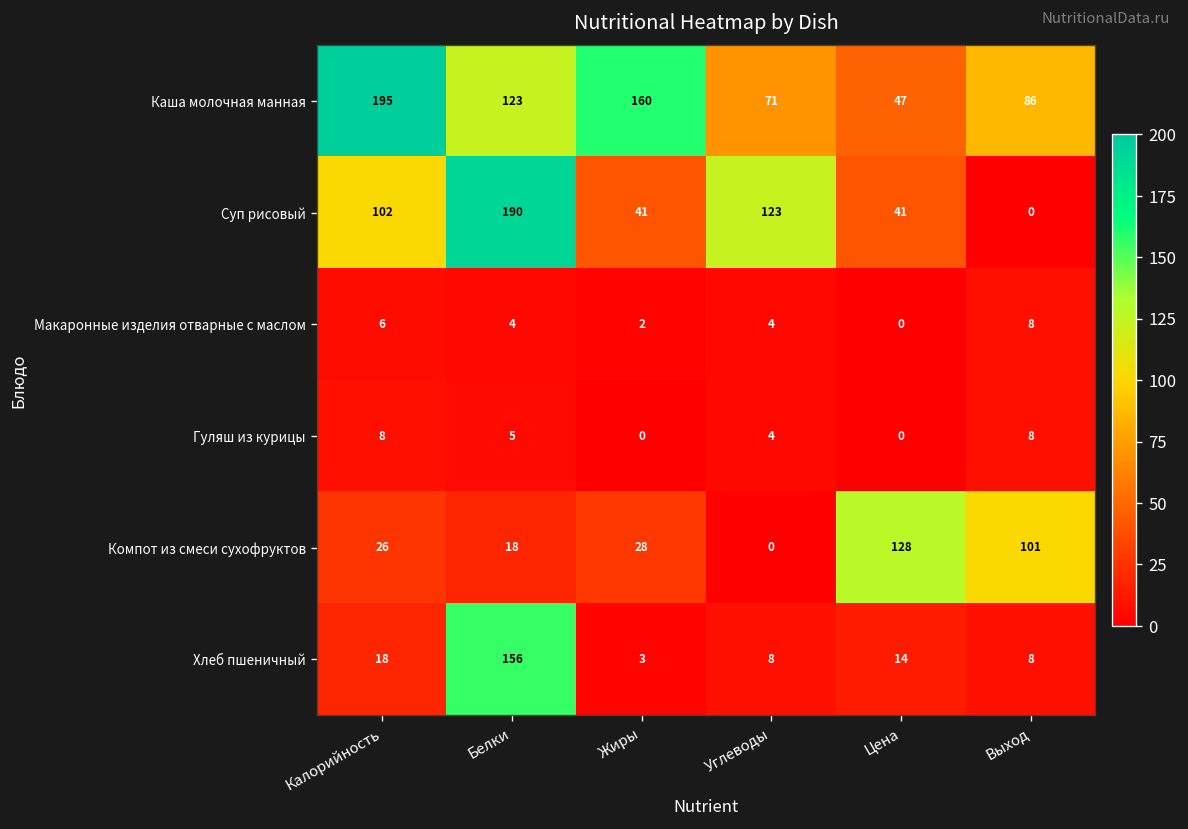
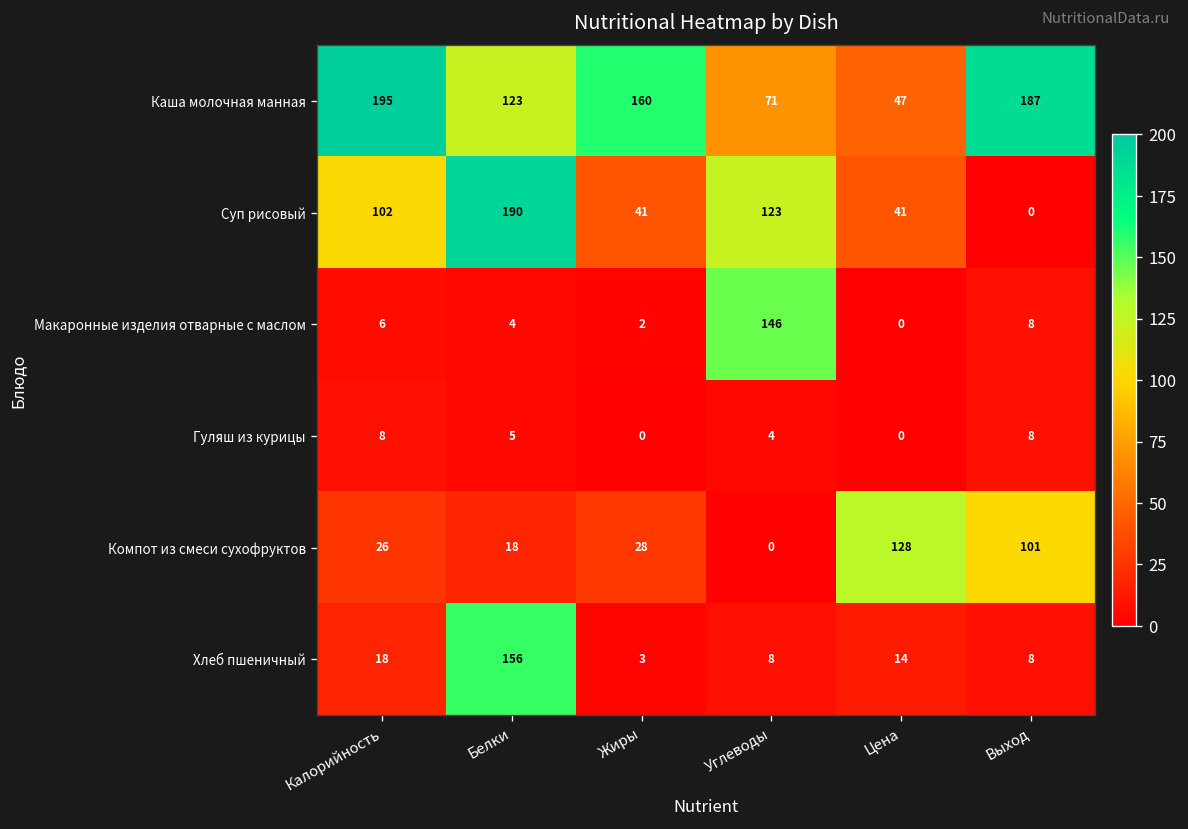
Каша молочная манная, Выход: 86 -> 187
Макаронные изделия отварные с маслом, Углеводы: 4 -> 146
